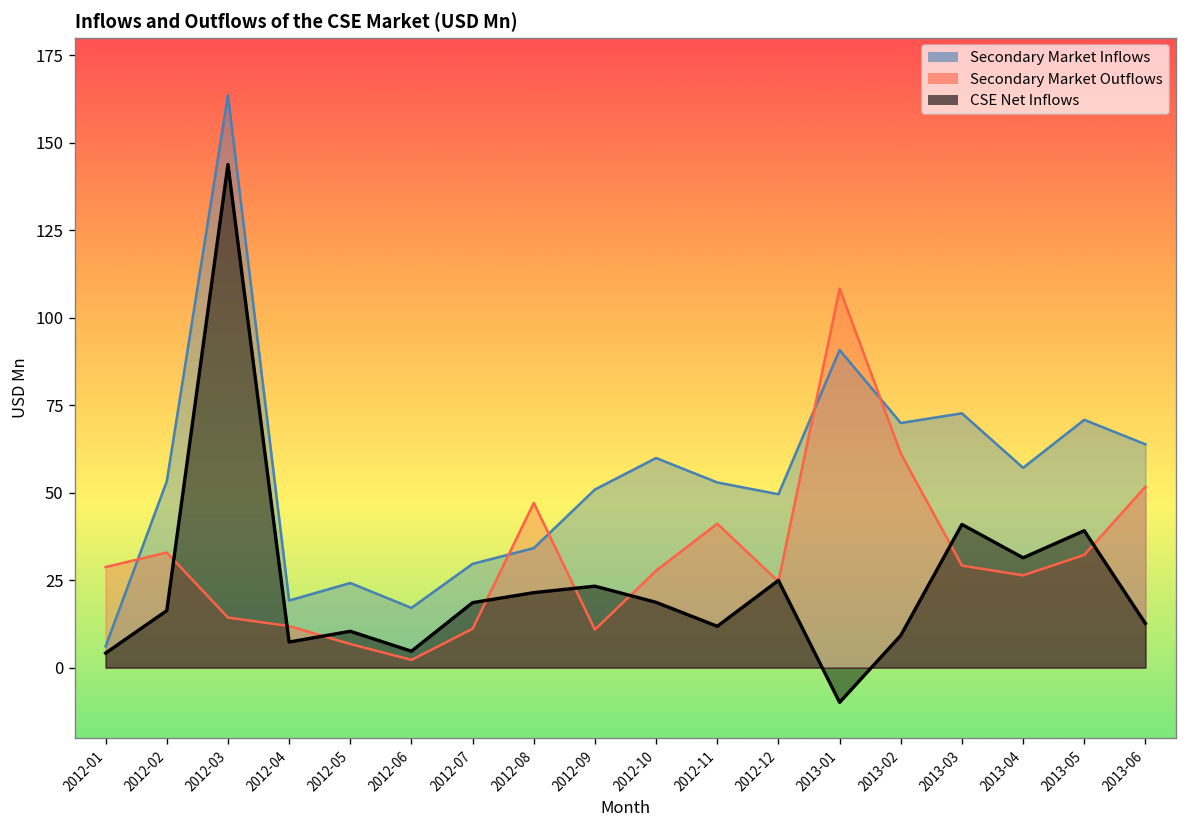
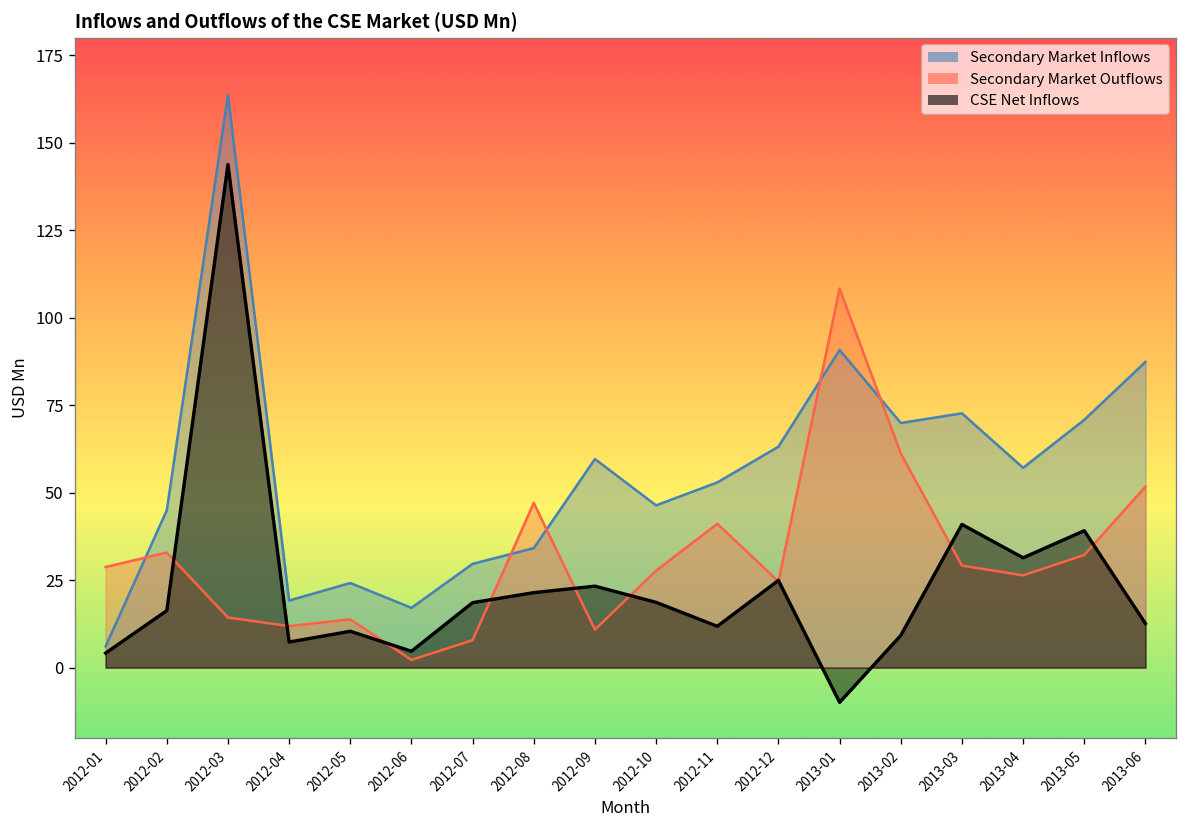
Secondary Market Inflows, 2012-02: 53 -> 45
Secondary Market Outflows, 2012-05: 7 -> 14
Secondary Market Outflows, 2012-07: 11 -> 8
Secondary Market Inflows, 2012-09: 51 -> 60
Secondary Market Inflows, 2012-10: 60 -> 46
Secondary Market Inflows, 2012-12: 50 -> 63
Secondary Market Inflows, 2013-06: 64 -> 87
